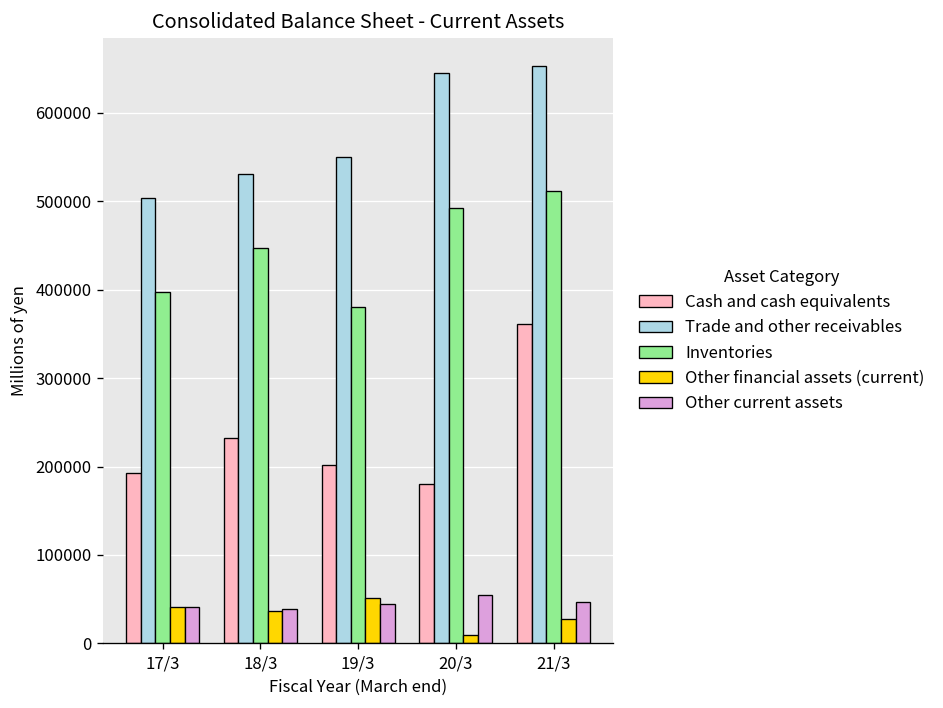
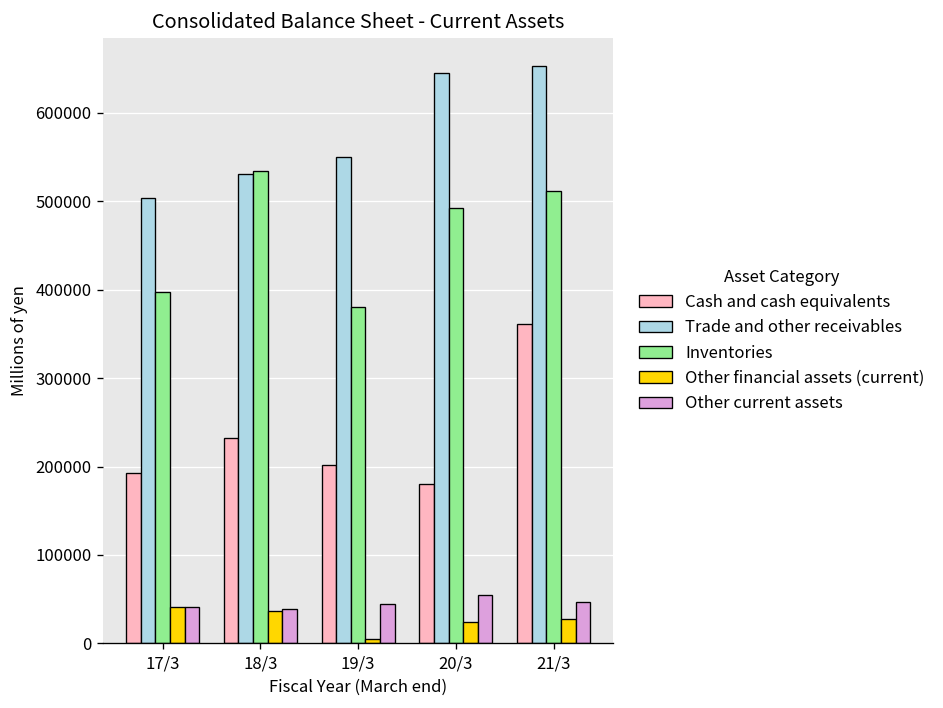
Inventories, 18/3: 450000 -> 530000
Other financial assets (current), 19/3: 50000 -> 10000
Other financial assets (current), 20/3: 10000 -> 20000
